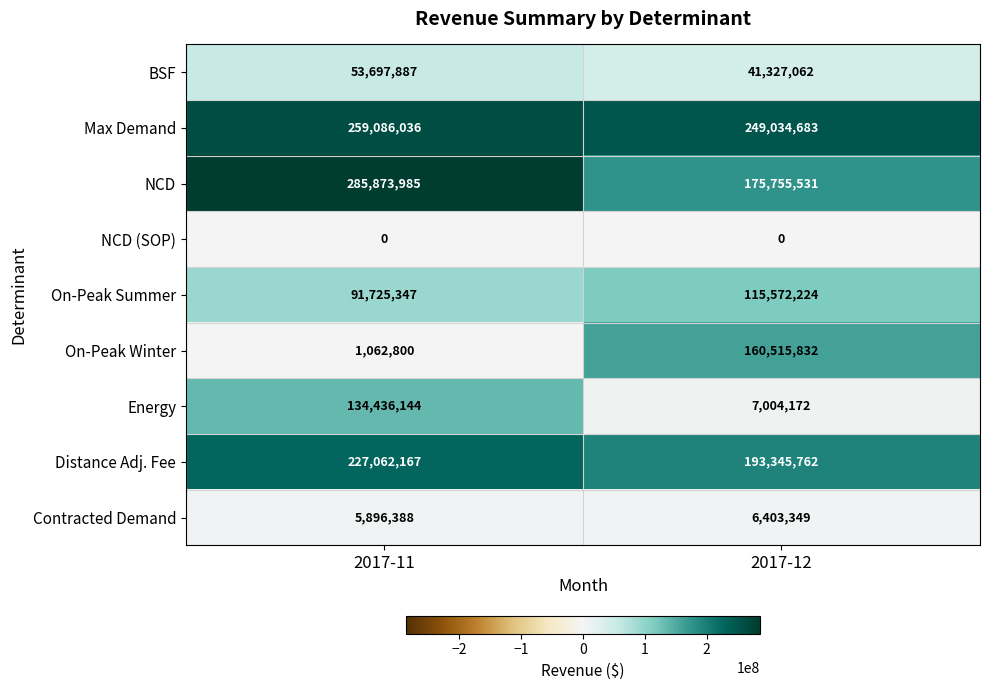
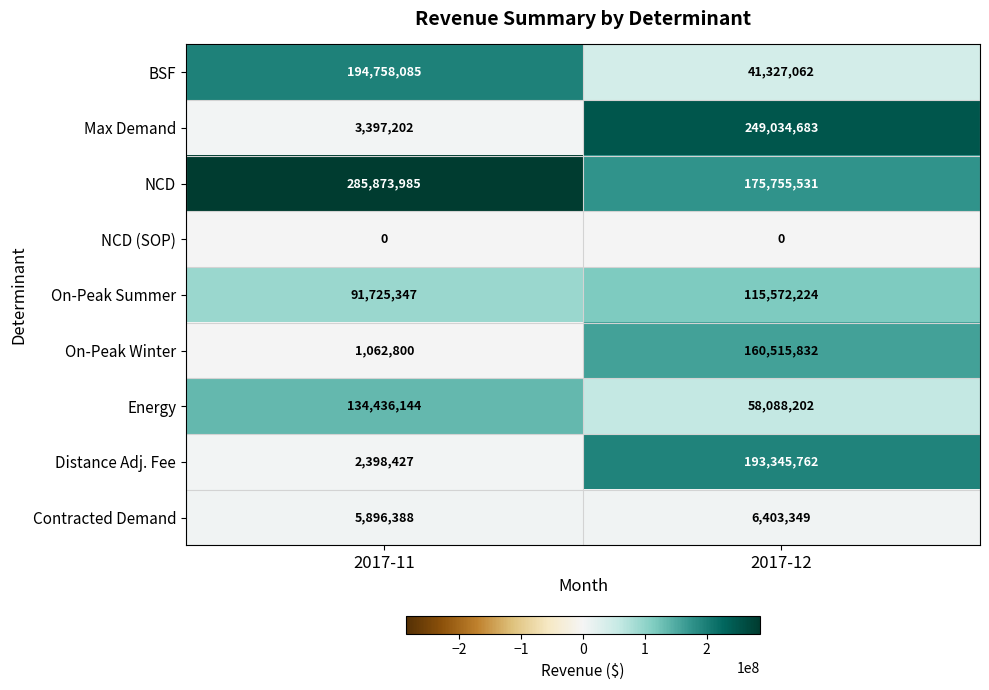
BSF, 2017-11: 53,697,887 -> 194,758,085
Max Demand, 2017-11: 259,086,036 -> 3,397,202
Energy, 2017-12: 7,004,172 -> 58,088,202
Distance Adj. Fee, 2017-11: 227,062,167 -> 2,398,427
